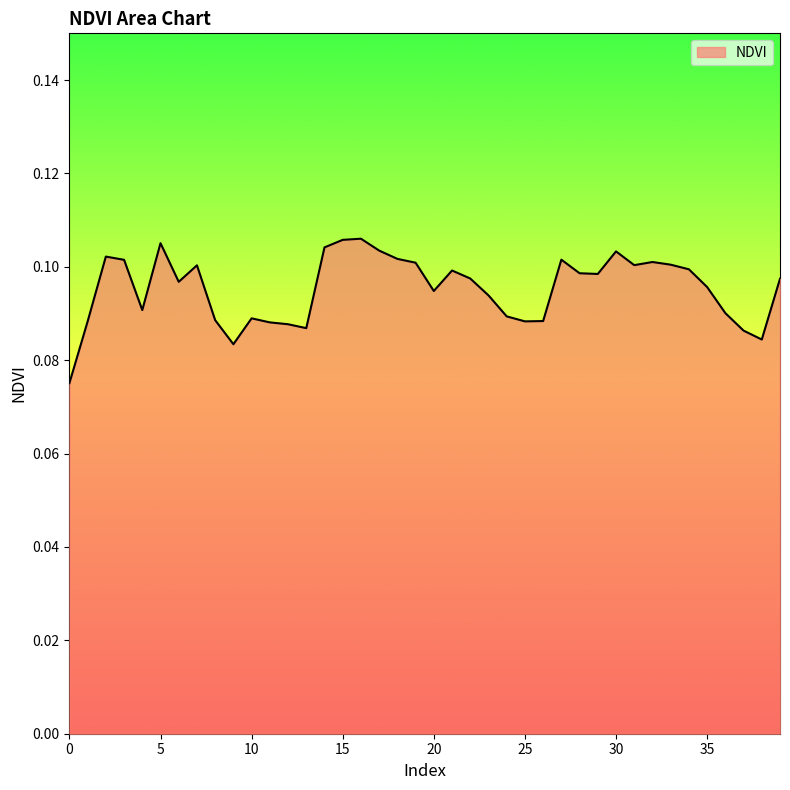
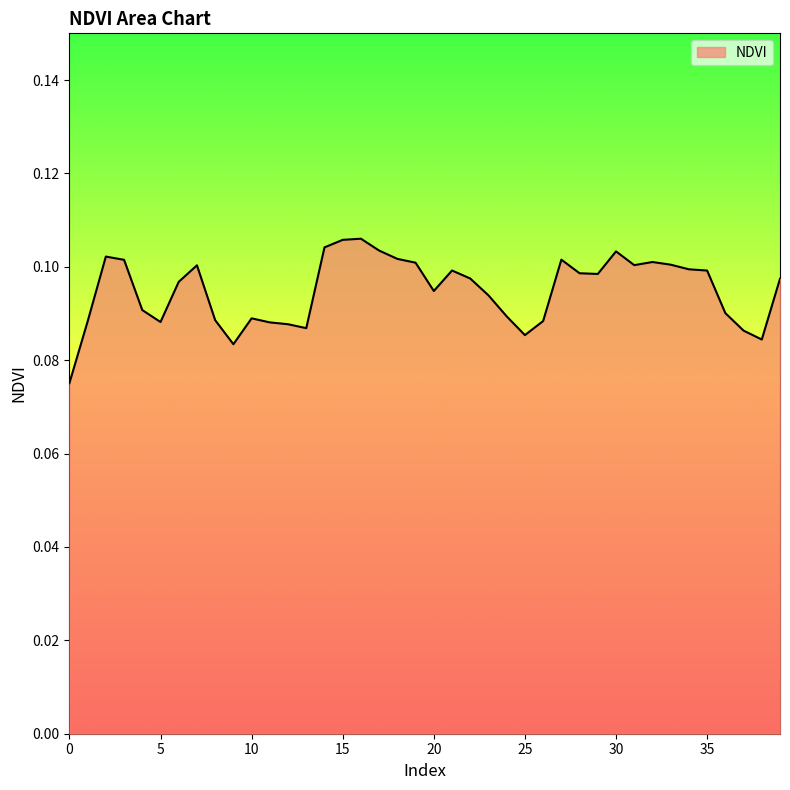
5: 0.105 -> 0.088
25: 0.088 -> 0.085
35: 0.096 -> 0.099
